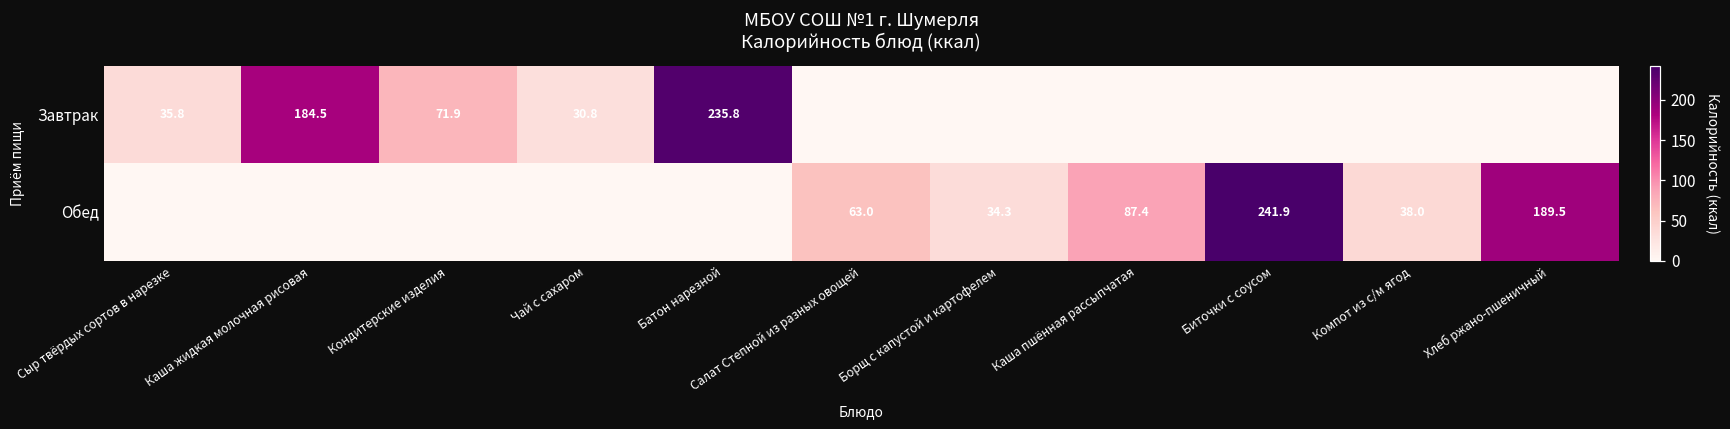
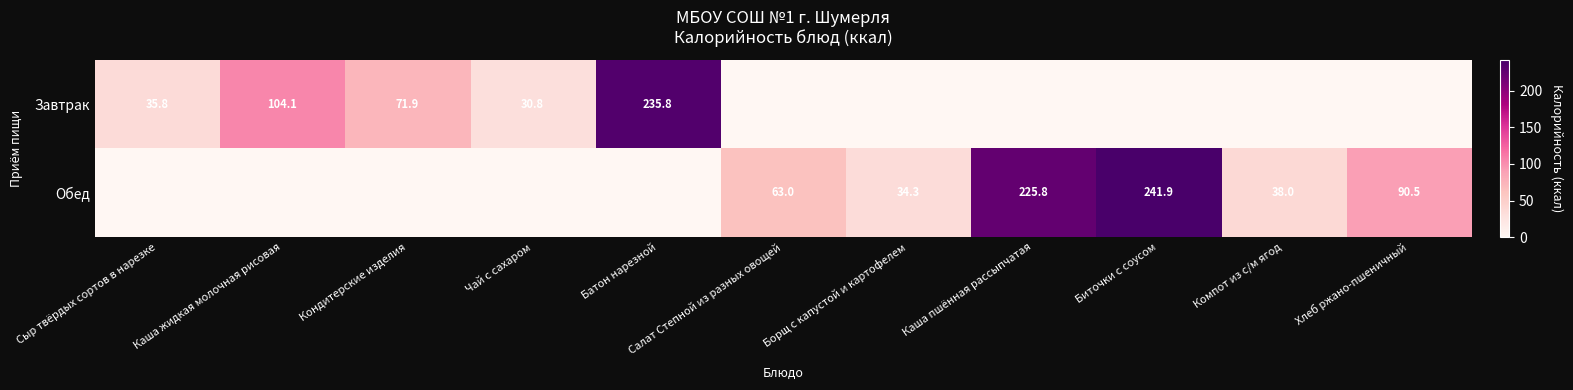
Завтрак, Каша жидкая молочная рисовая: 184.5 -> 104.1
Обед, Каша пшённая рассыпчатая: 87.4 -> 225.8
Обед, Хлеб ржано-пшеничный: 189.5 -> 90.5
